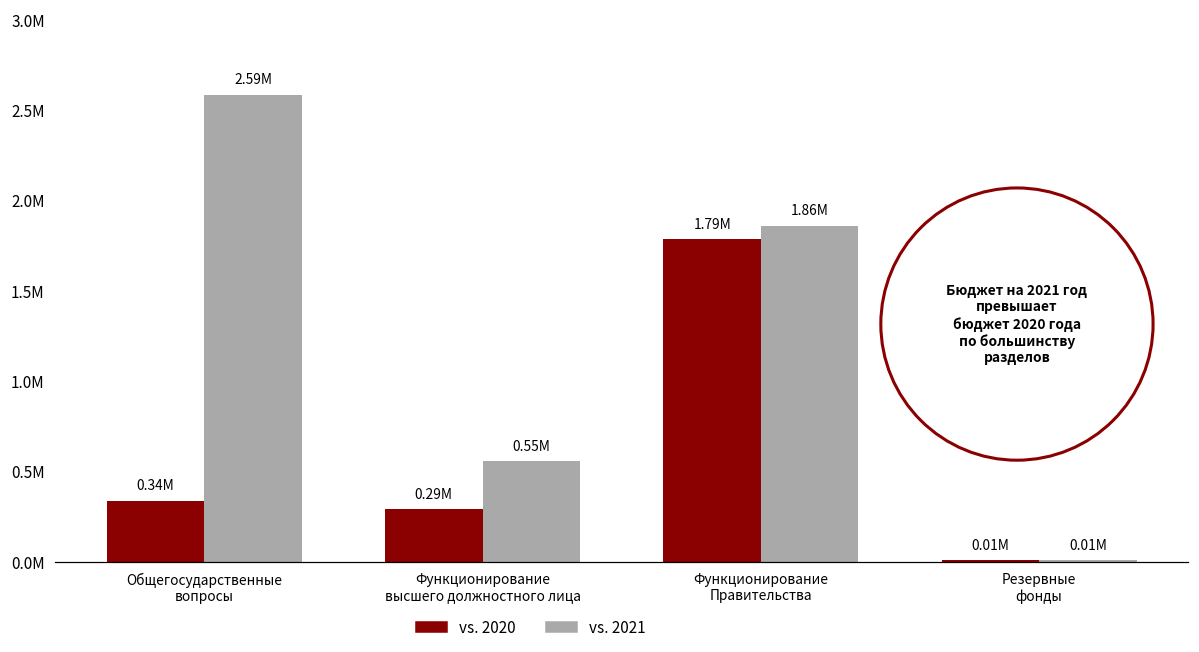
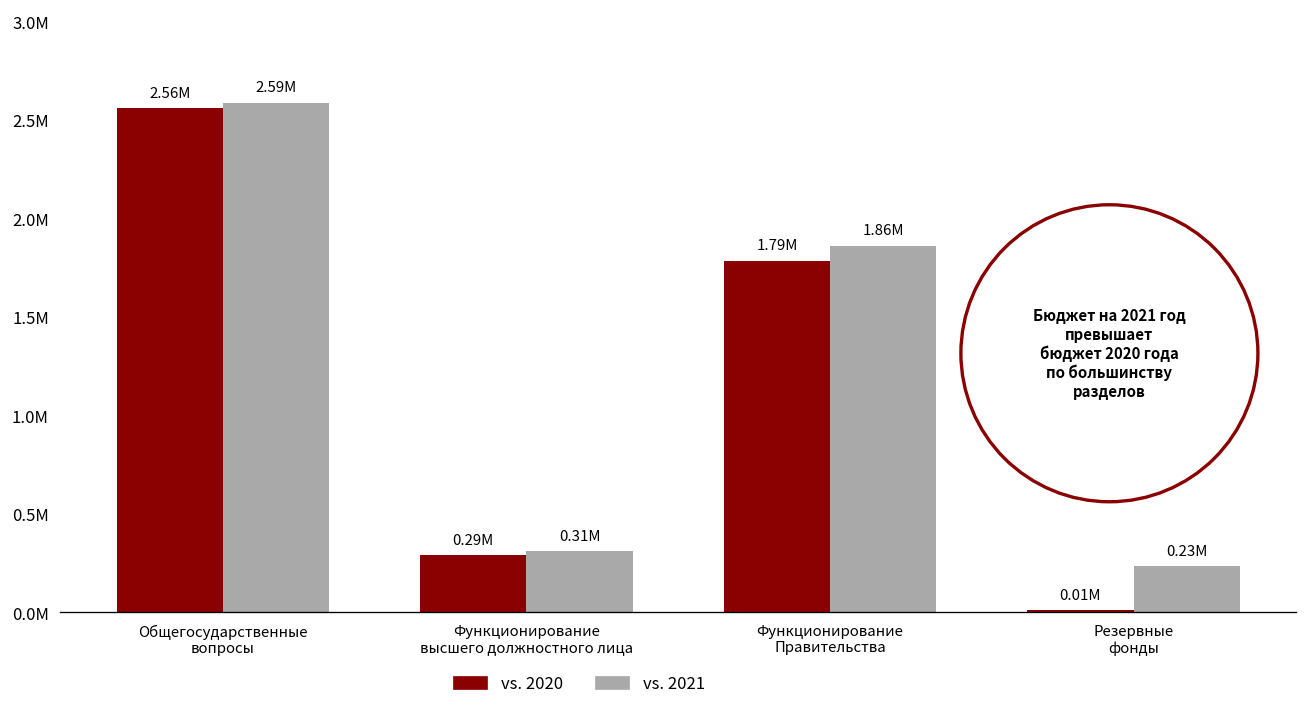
vs. 2020, Общегосударственные вопросы: 0.34M -> 2.56M
vs. 2021, Функционирование высшего должностного лица: 0.55M -> 0.31M
vs. 2021, Резервные фонды: 0.01M -> 0.23M
